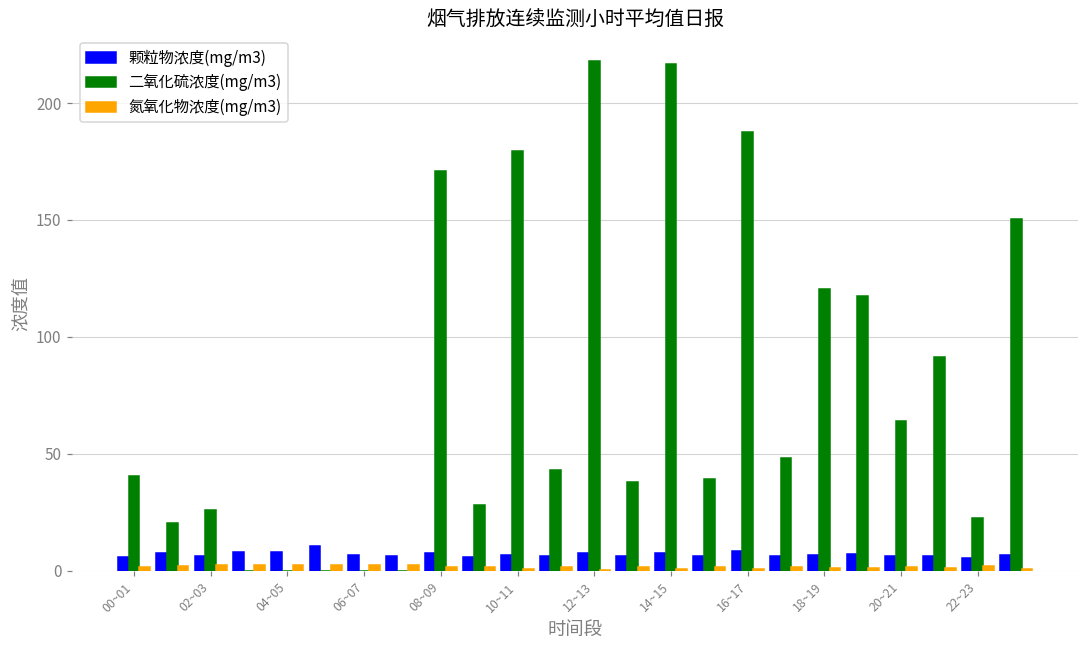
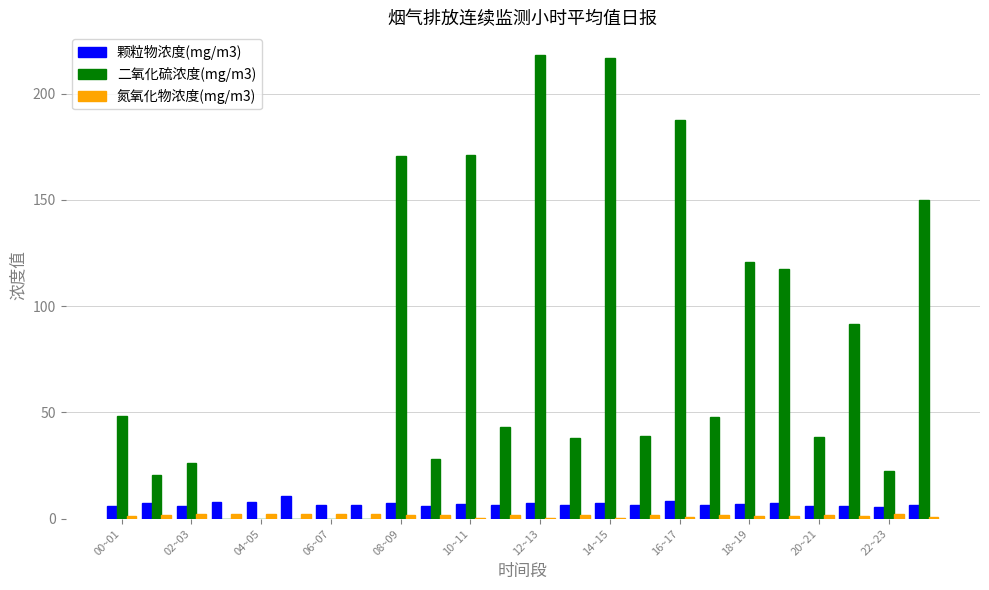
二氧化硫浓度(mg/m3), 00~01: 40 -> 48
二氧化硫浓度(mg/m3), 10~11: 179 -> 171
二氧化硫浓度(mg/m3), 20~21: 64 -> 38
